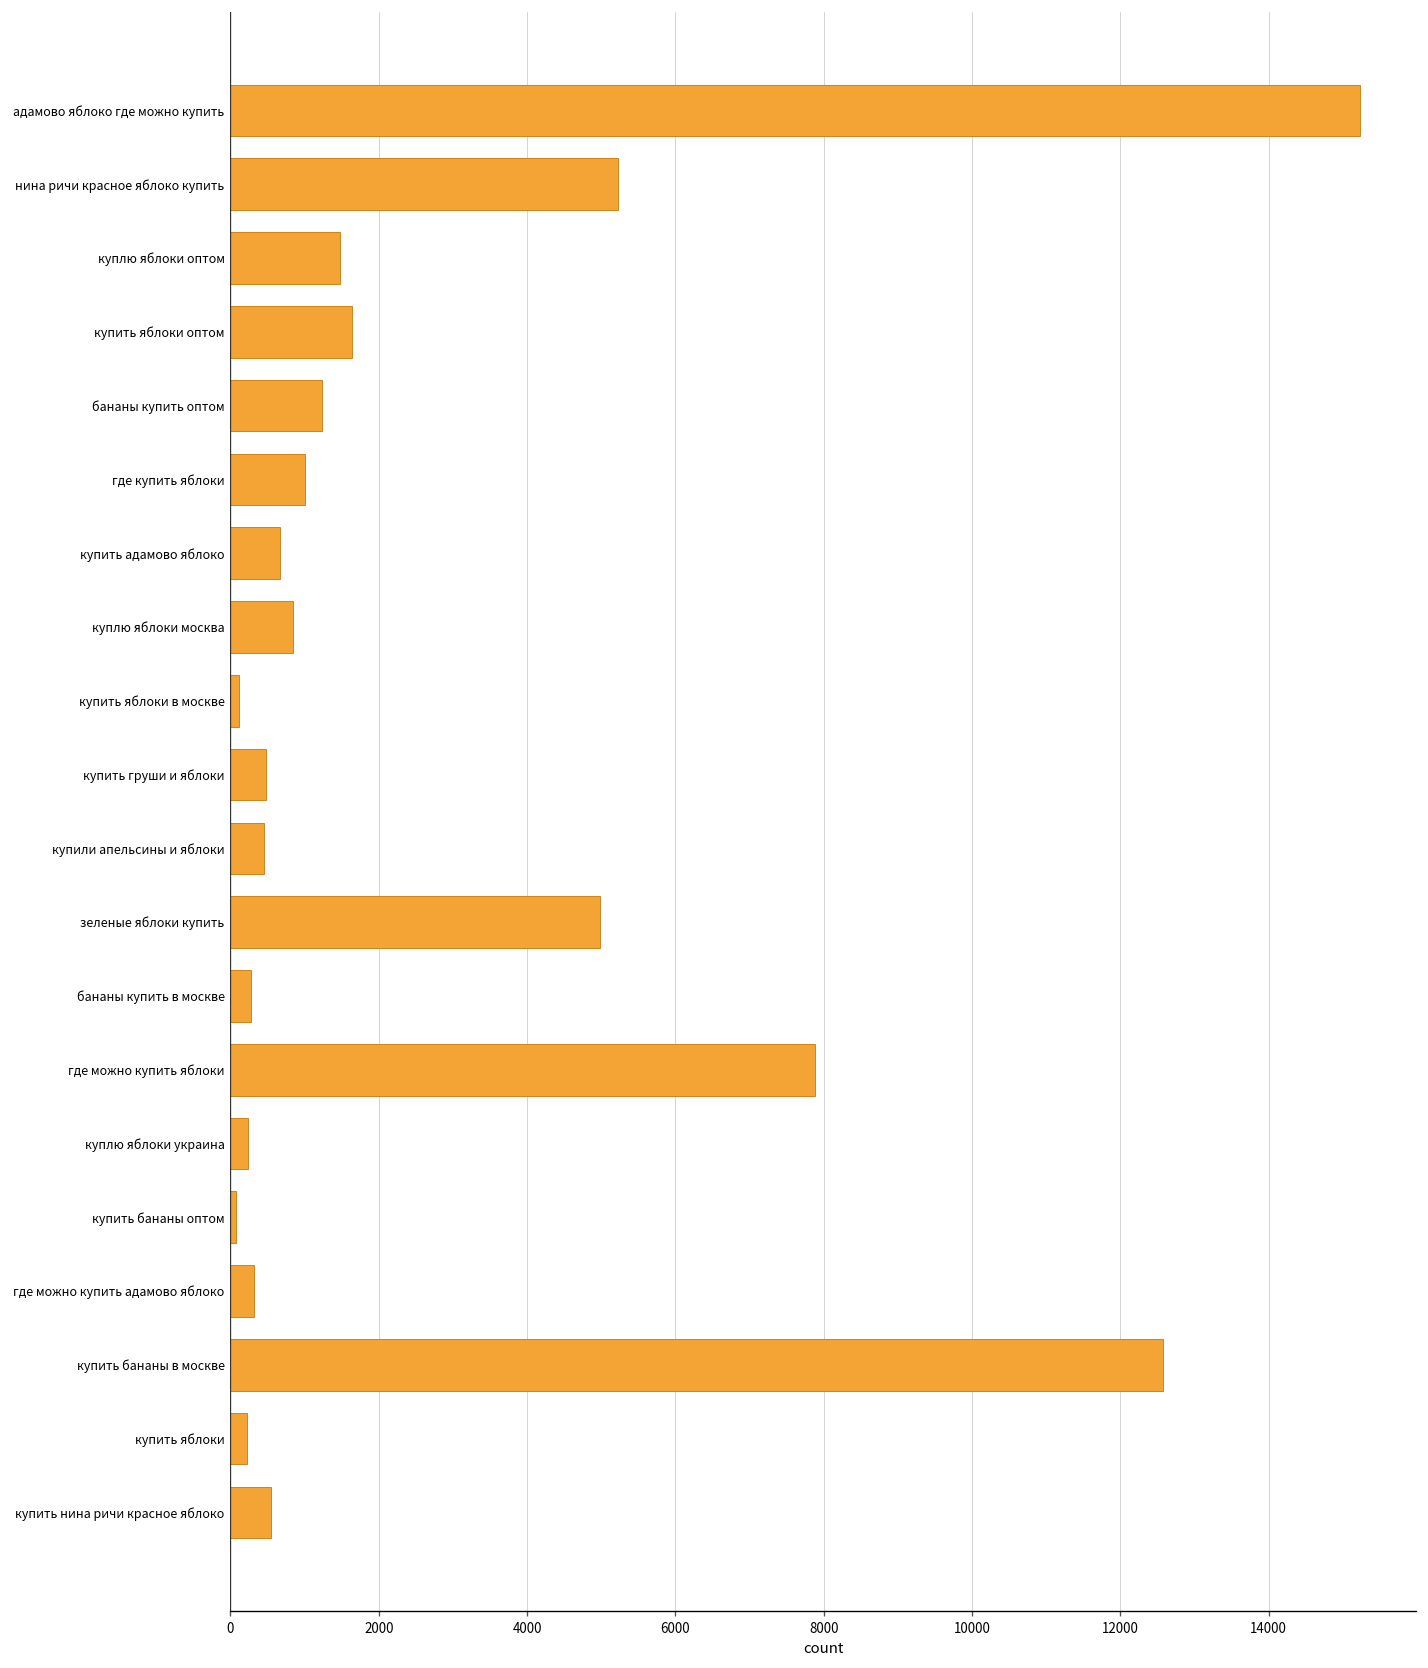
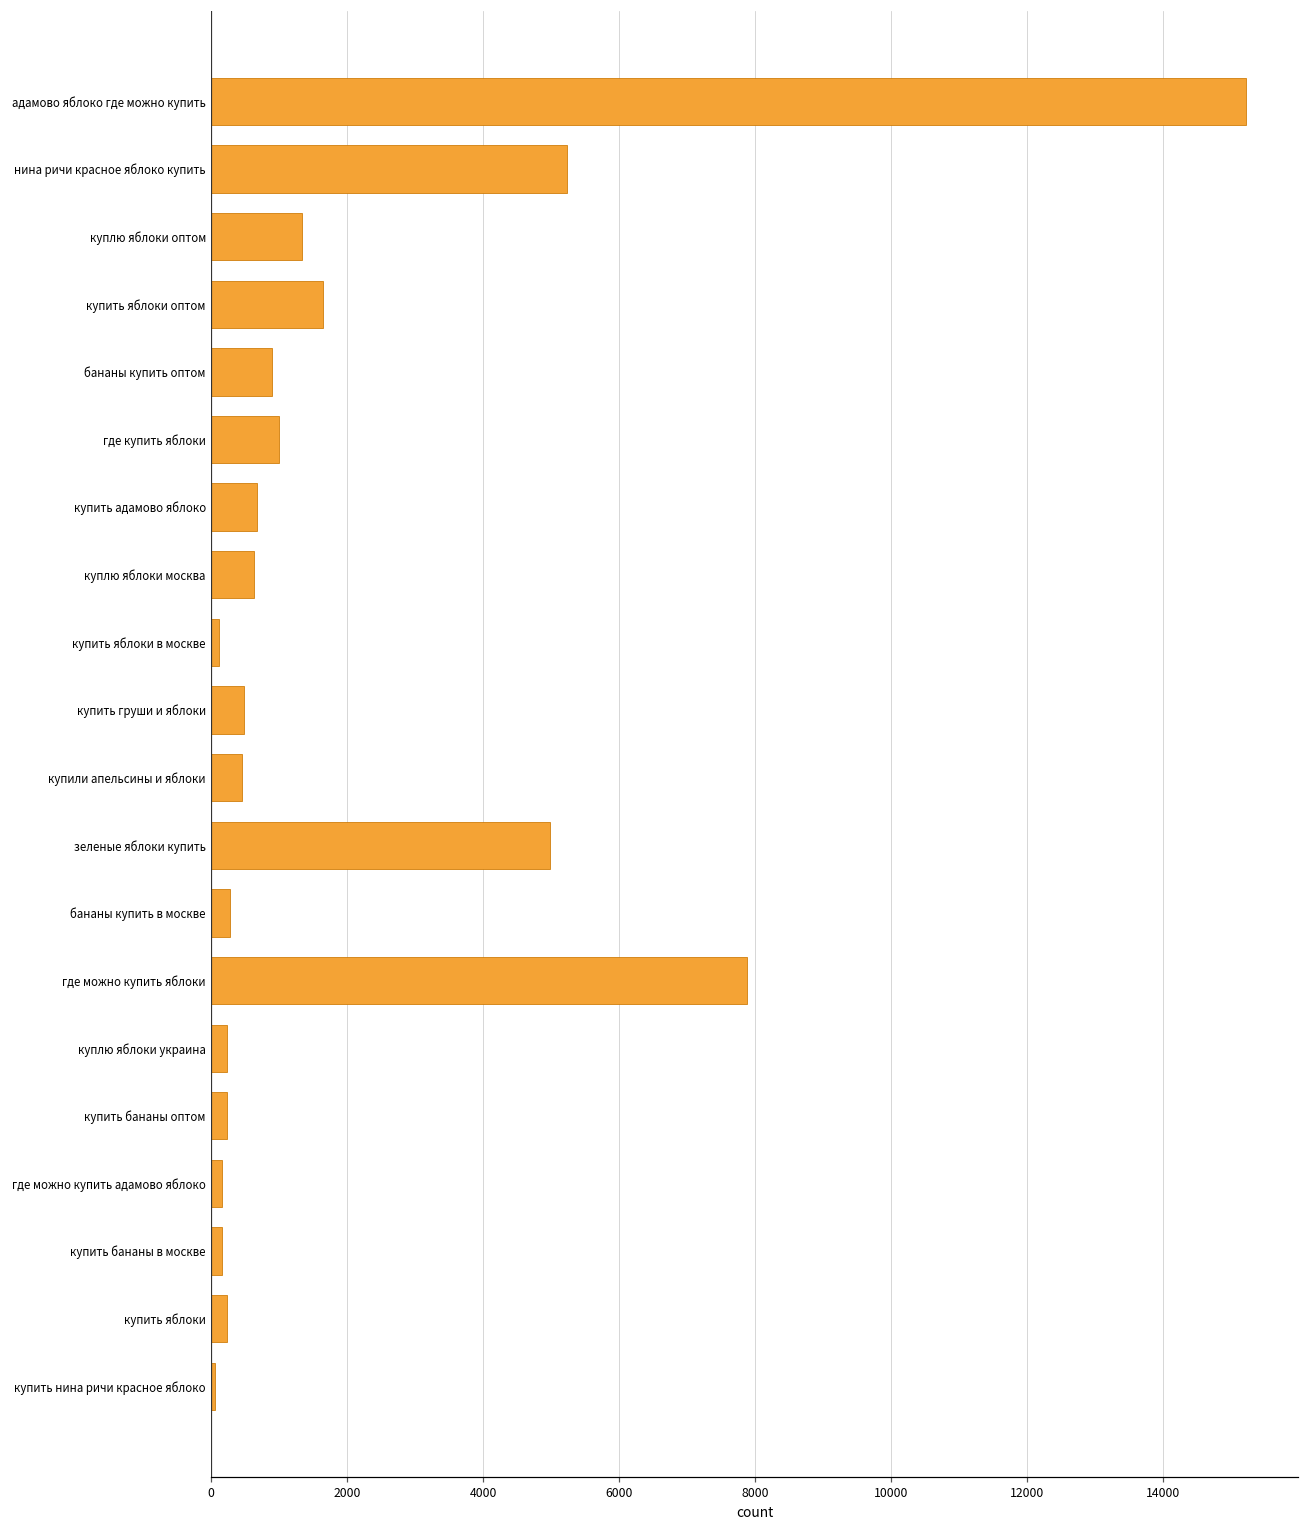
куплю яблоки оптом: 1500 -> 1300
бананы купить оптом: 1200 -> 900
куплю яблоки москва: 800 -> 600
купить бананы оптом: 100 -> 200
где можно купить адамово яблоко: 300 -> 200
купить бананы в москве: 12600 -> 200
купить нина ричи красное яблоко: 500 -> 100
